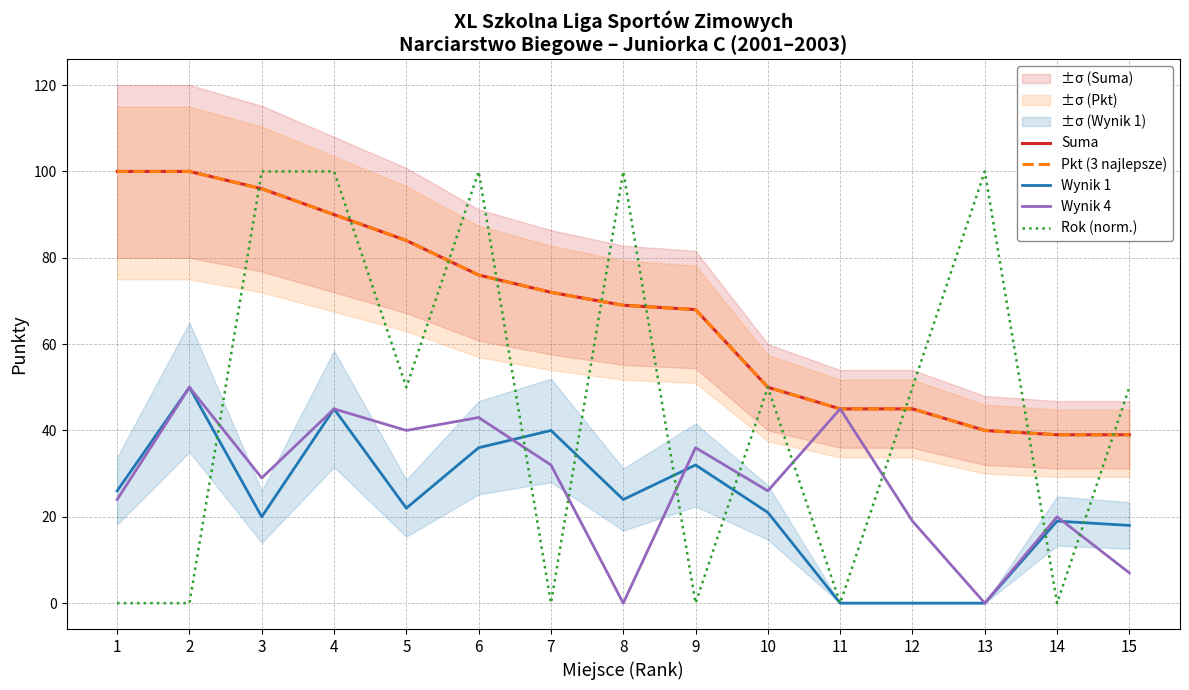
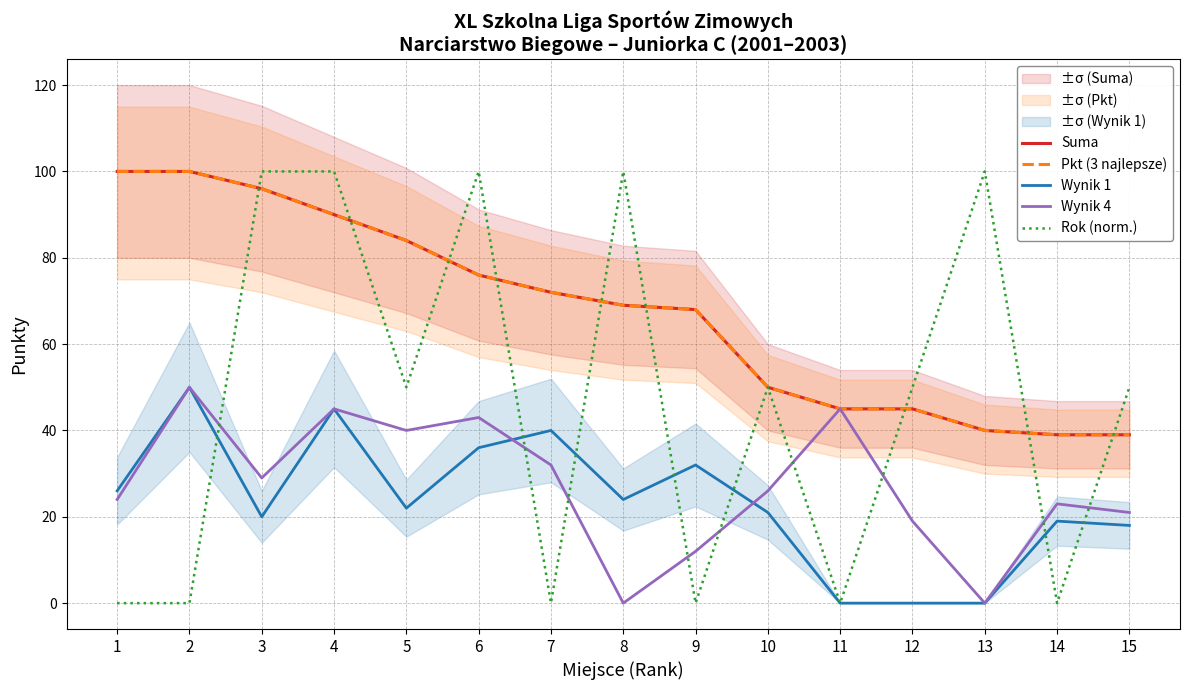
Wynik 4, 9: 36 -> 12
Wynik 4, 14: 20 -> 23
Wynik 4, 15: 7 -> 21
